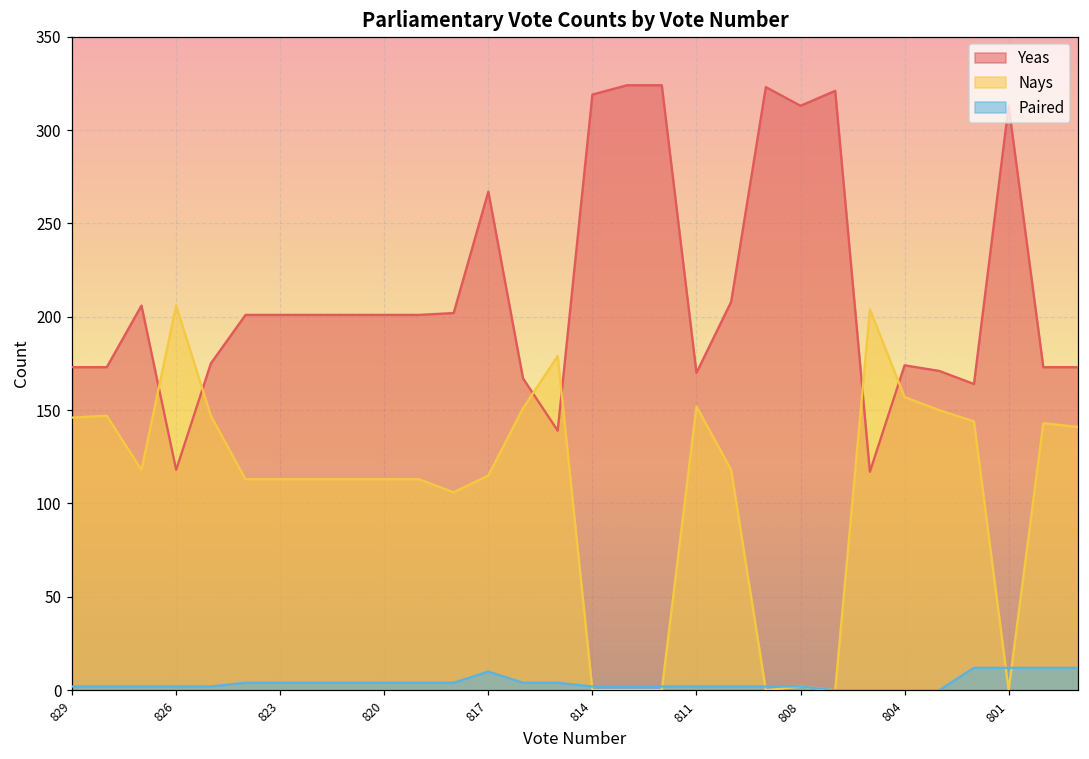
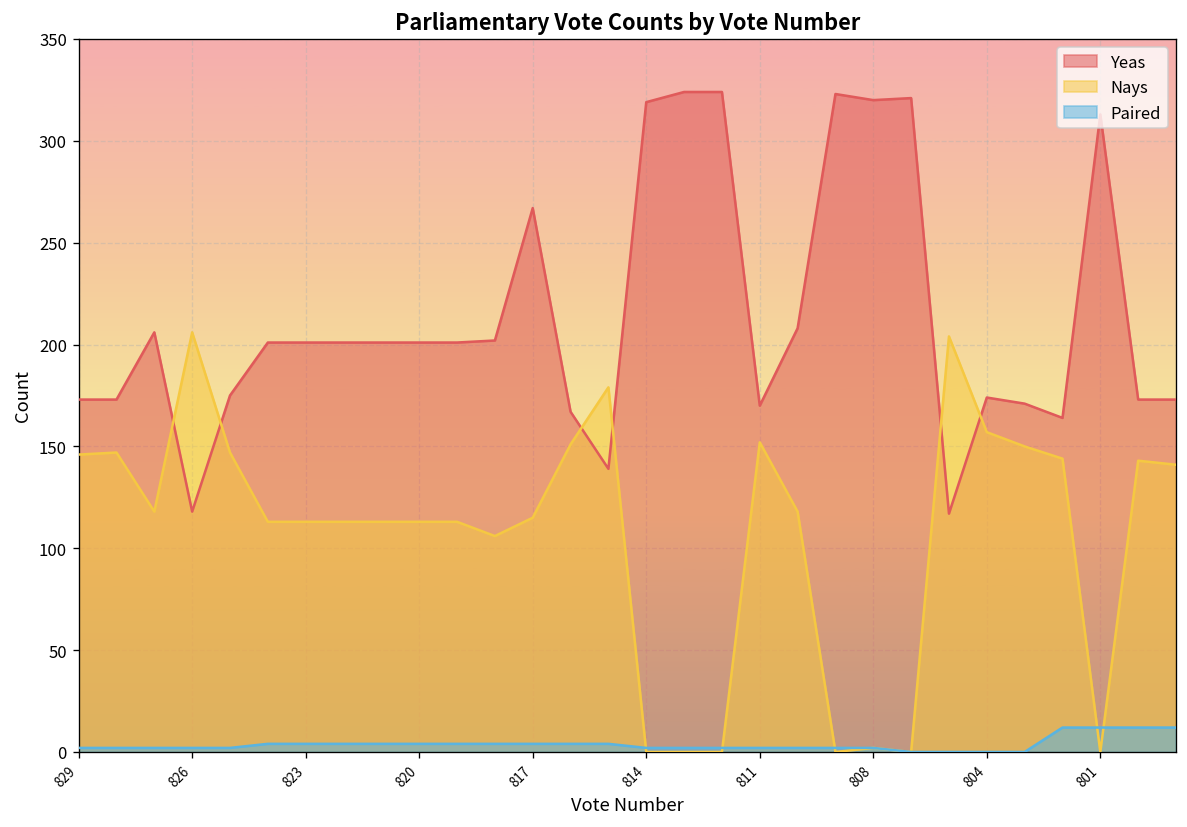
Paired, 817: 10 -> 4
Yeas, 808: 313 -> 320
